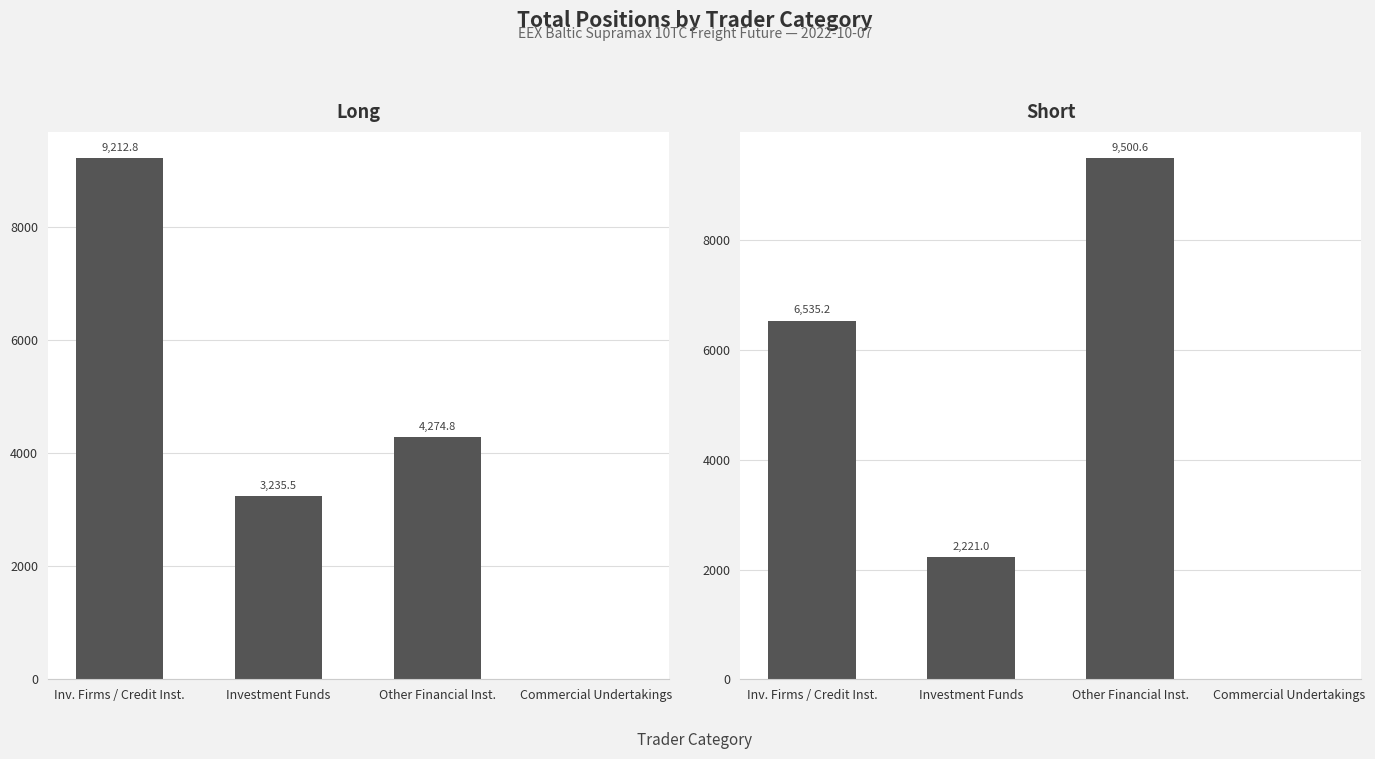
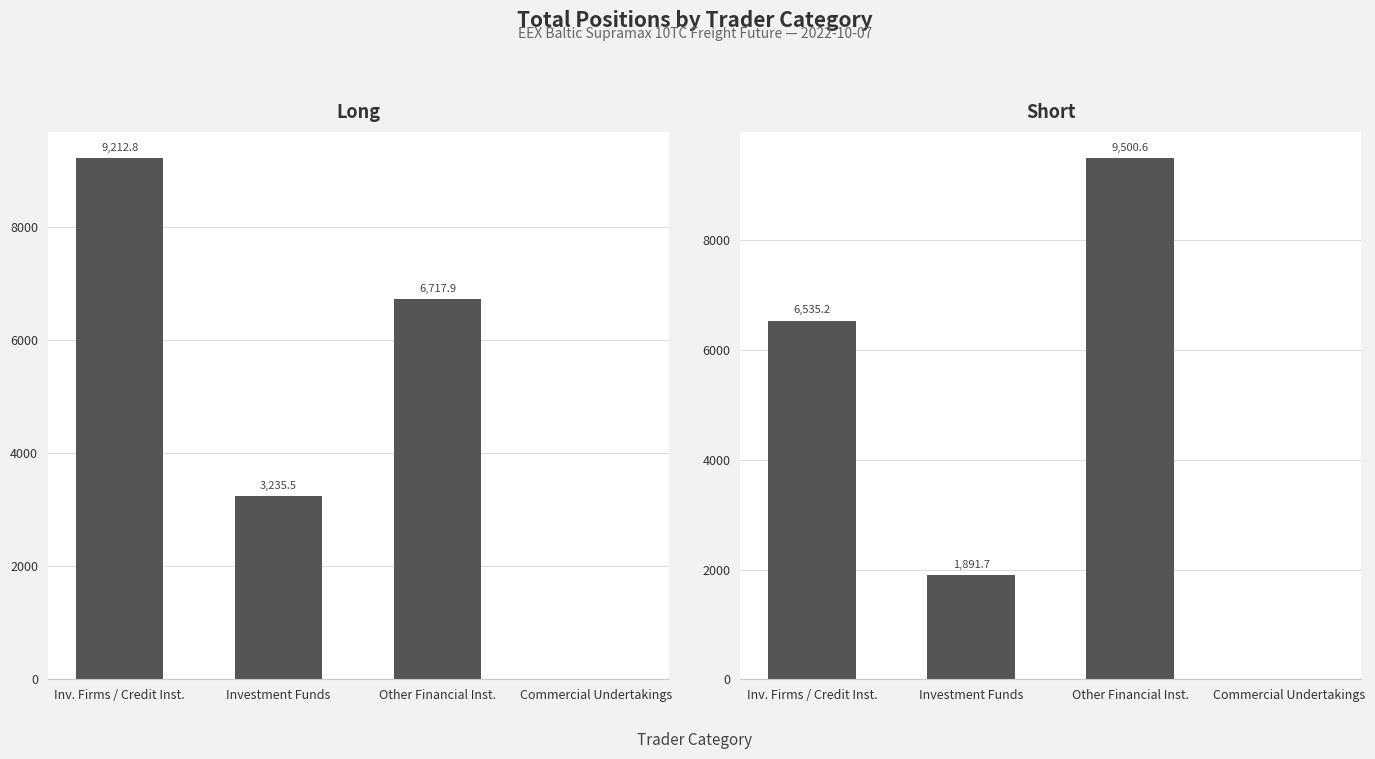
Long, Other Financial Inst.: 4,274.8 -> 6,717.9
Short, Investment Funds: 2,221.0 -> 1,891.7
